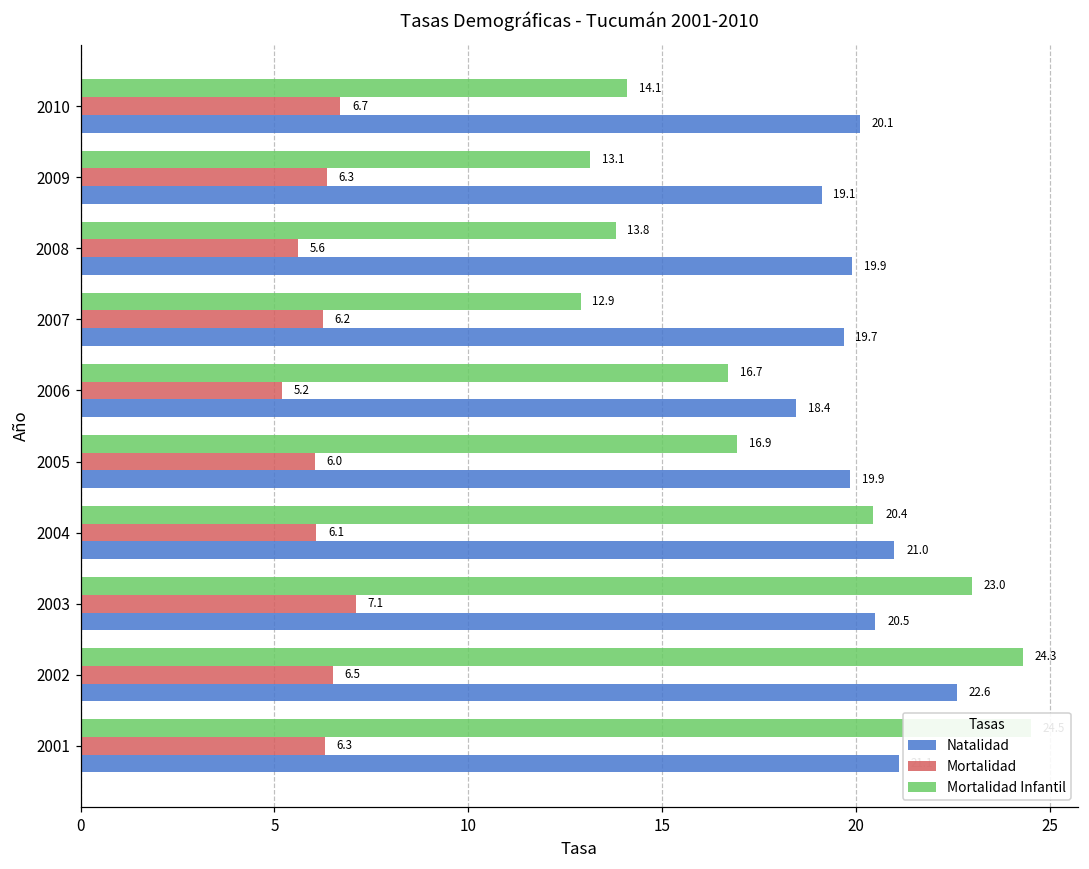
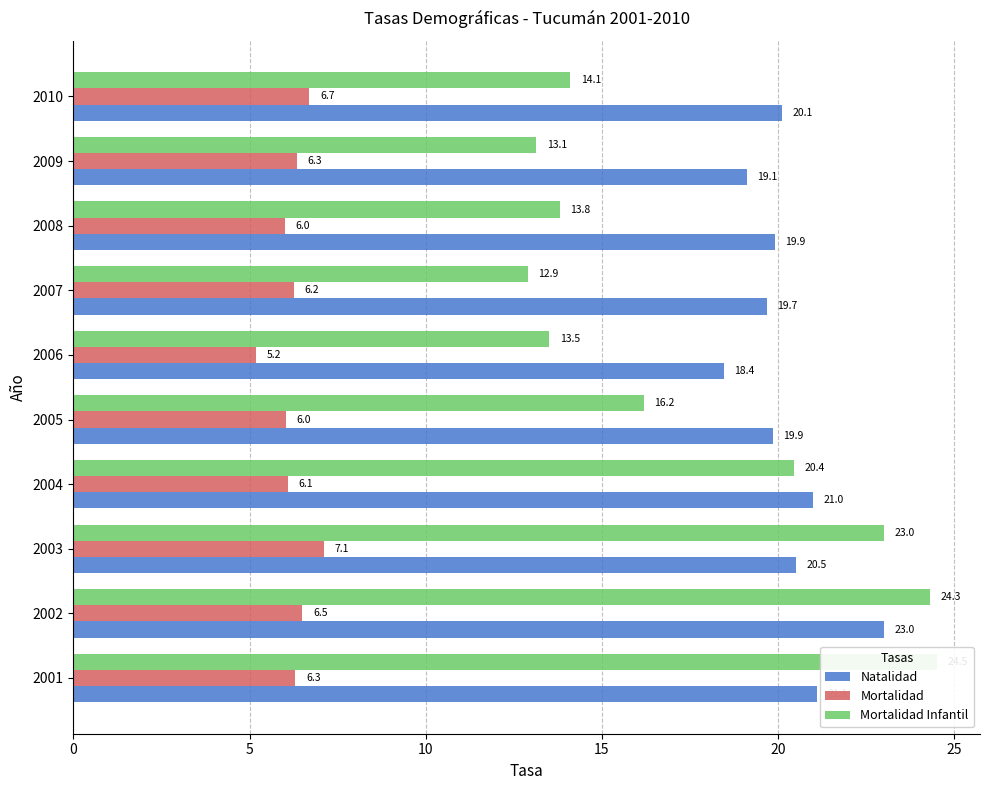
Mortalidad, 2008: 5.6 -> 6.0
Mortalidad Infantil, 2006: 16.7 -> 13.5
Mortalidad Infantil, 2005: 16.9 -> 16.2
Natalidad, 2002: 22.6 -> 23.0
